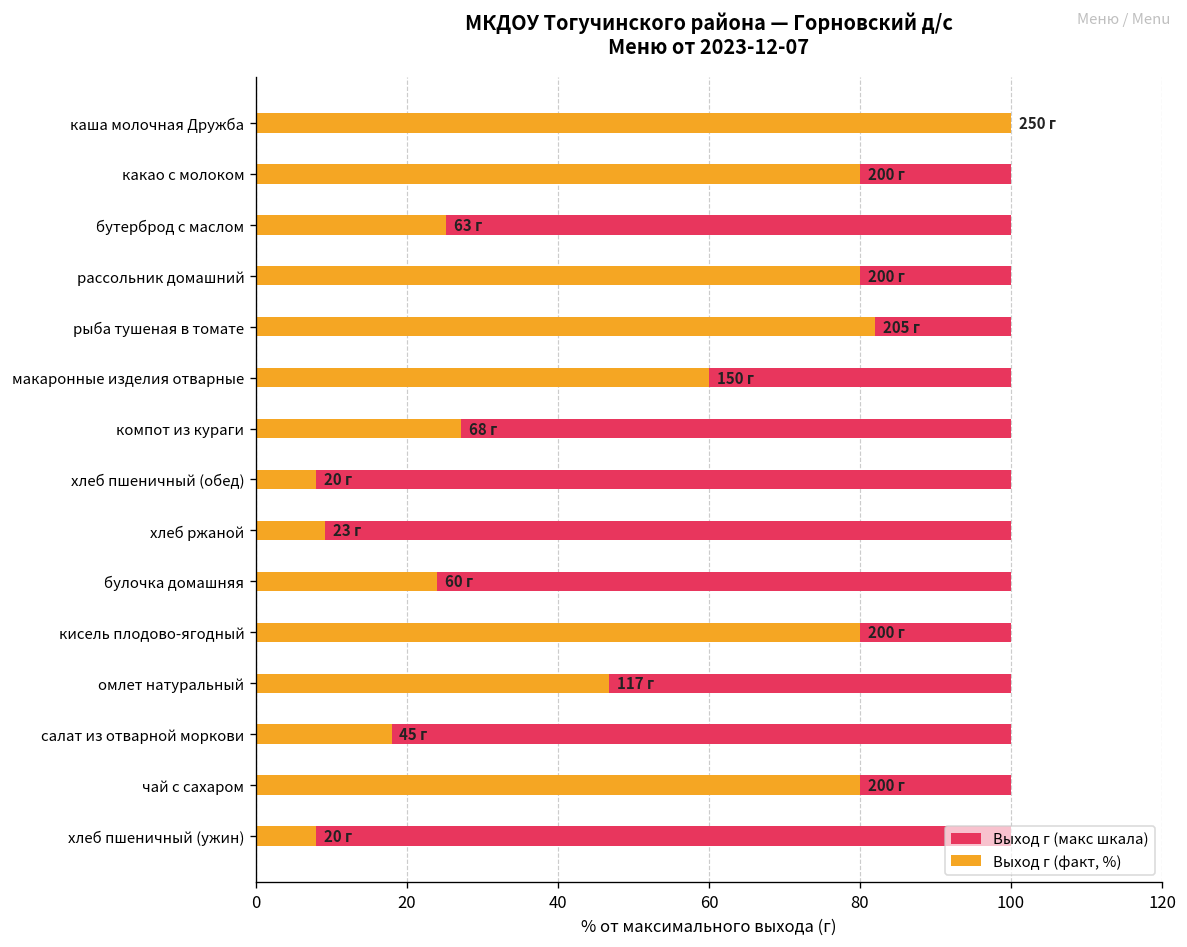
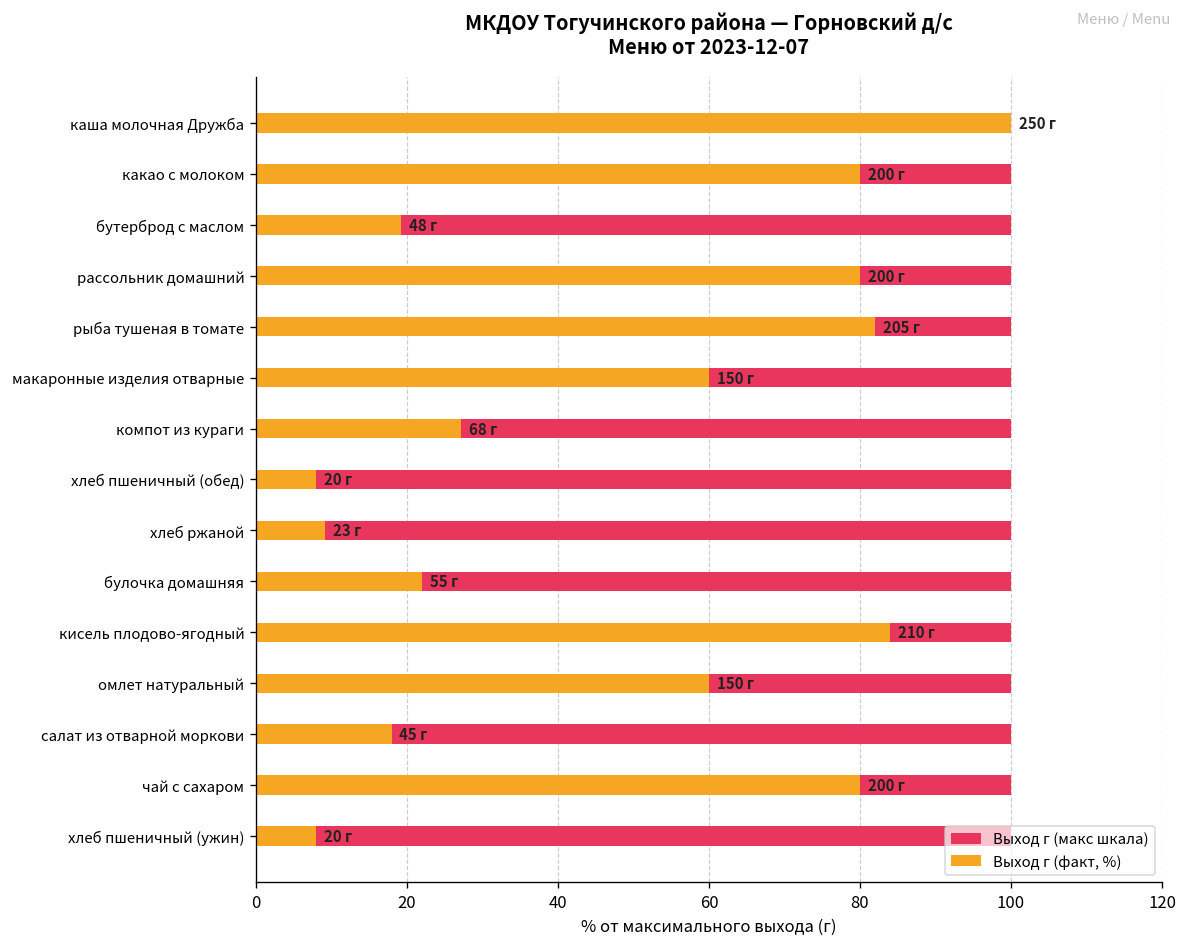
Выход г (факт, %), бутерброд с маслом: 63 -> 48
Выход г (факт, %), булочка домашняя: 60 -> 55
Выход г (факт, %), кисель плодово-ягодный: 200 -> 210
Выход г (факт, %), омлет натуральный: 117 -> 150
